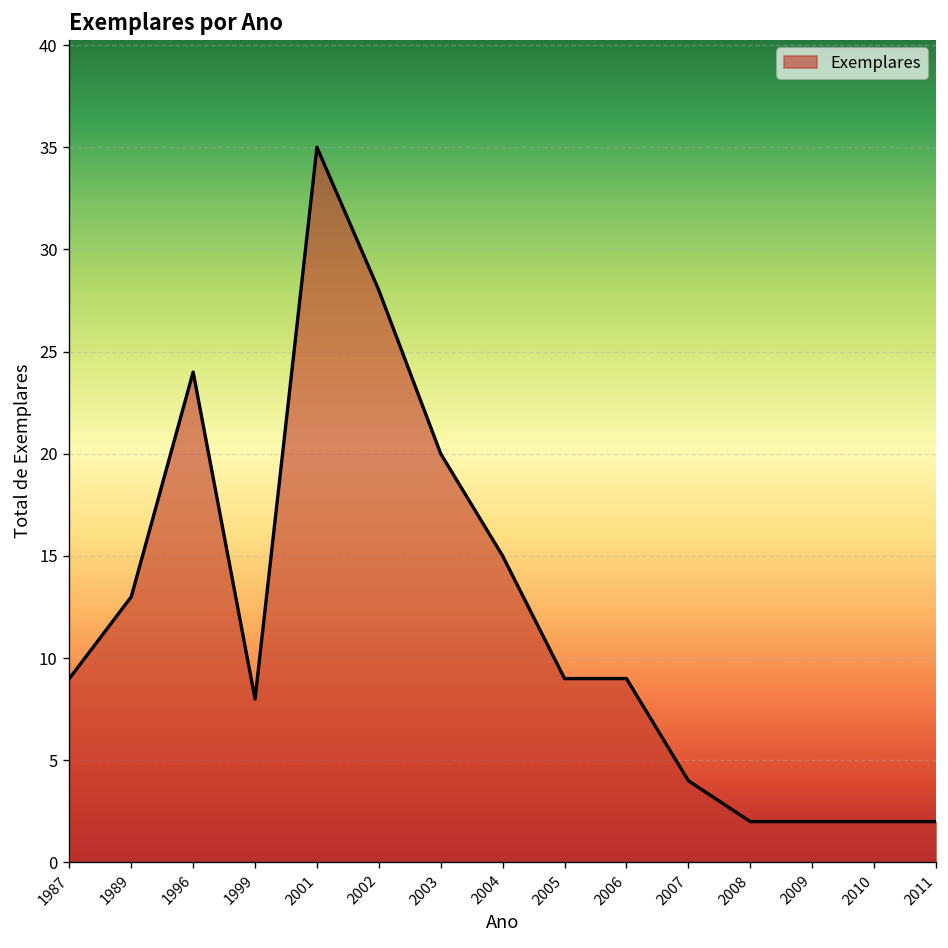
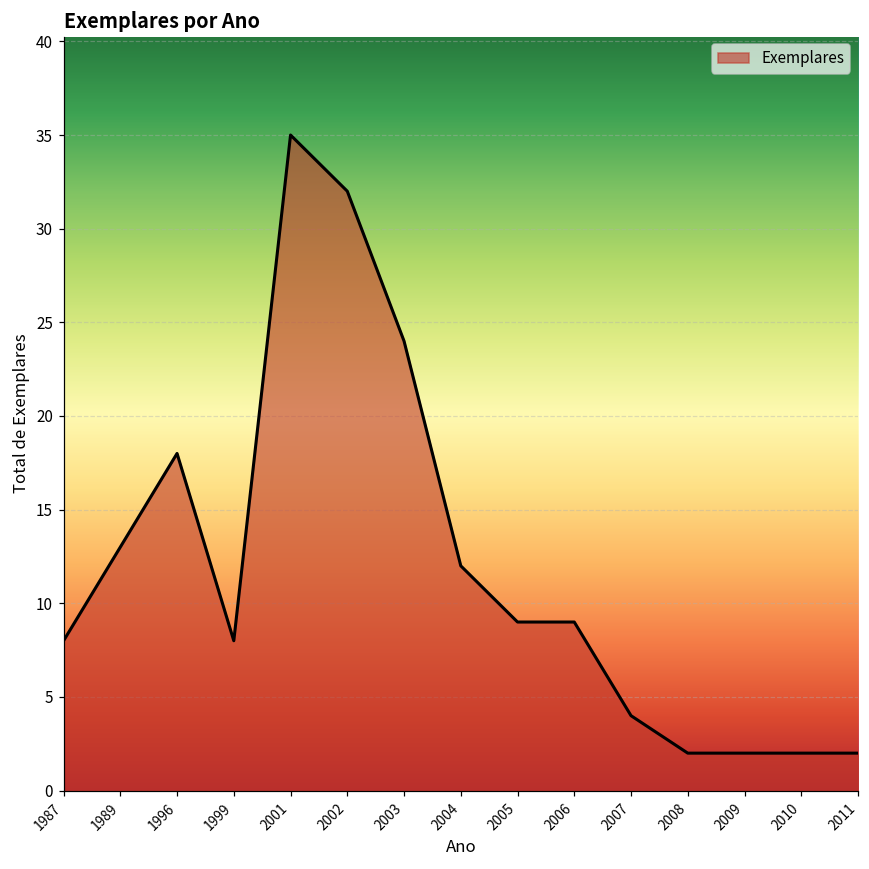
1987: 9 -> 8
1996: 24 -> 18
2002: 28 -> 32
2003: 20 -> 24
2004: 15 -> 12
